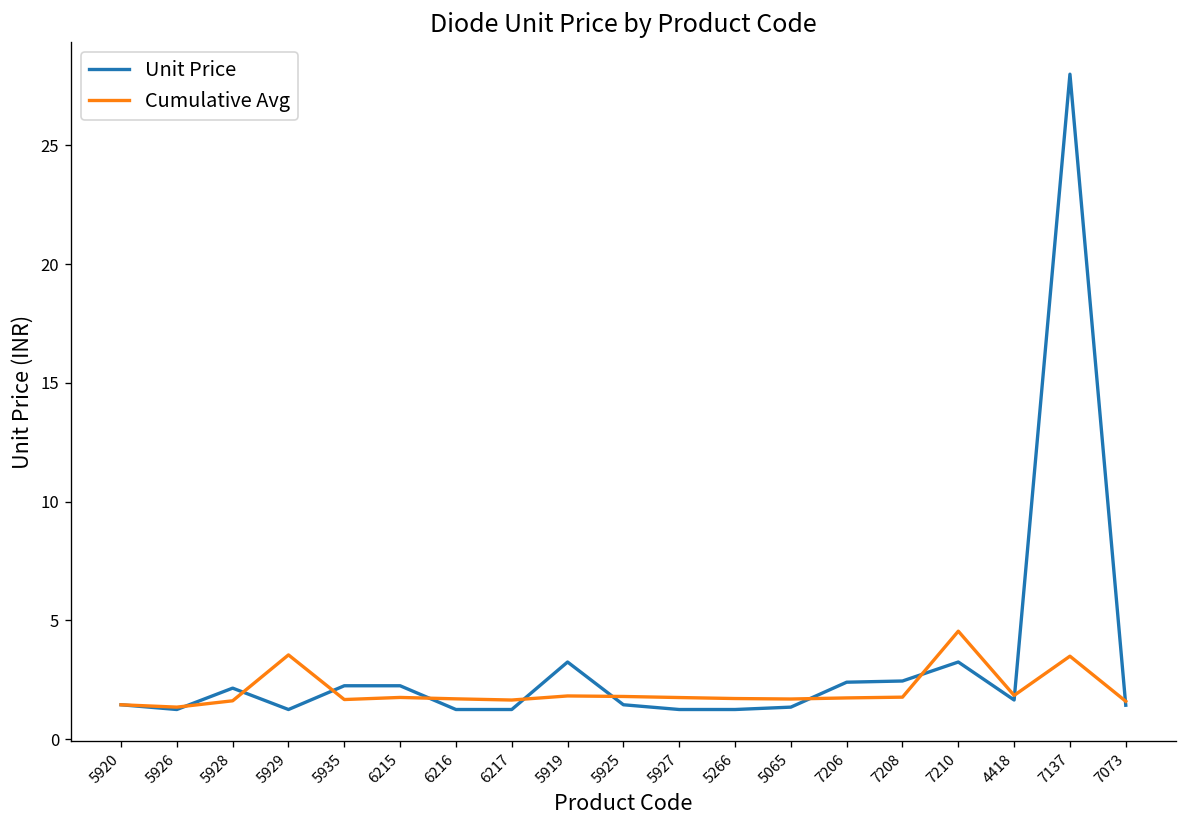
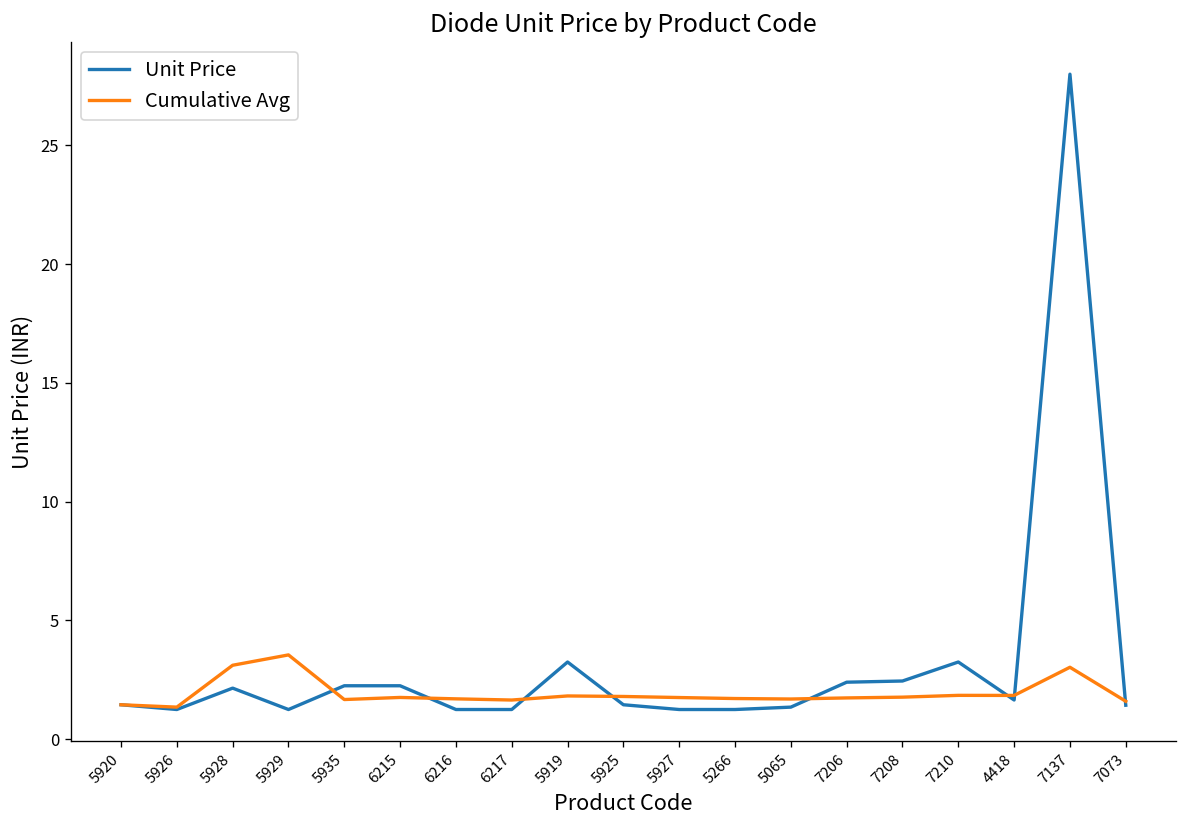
Cumulative Avg, 5928: 1.6 -> 3.1
Cumulative Avg, 7210: 4.5 -> 1.8
Cumulative Avg, 7137: 3.5 -> 3.0
